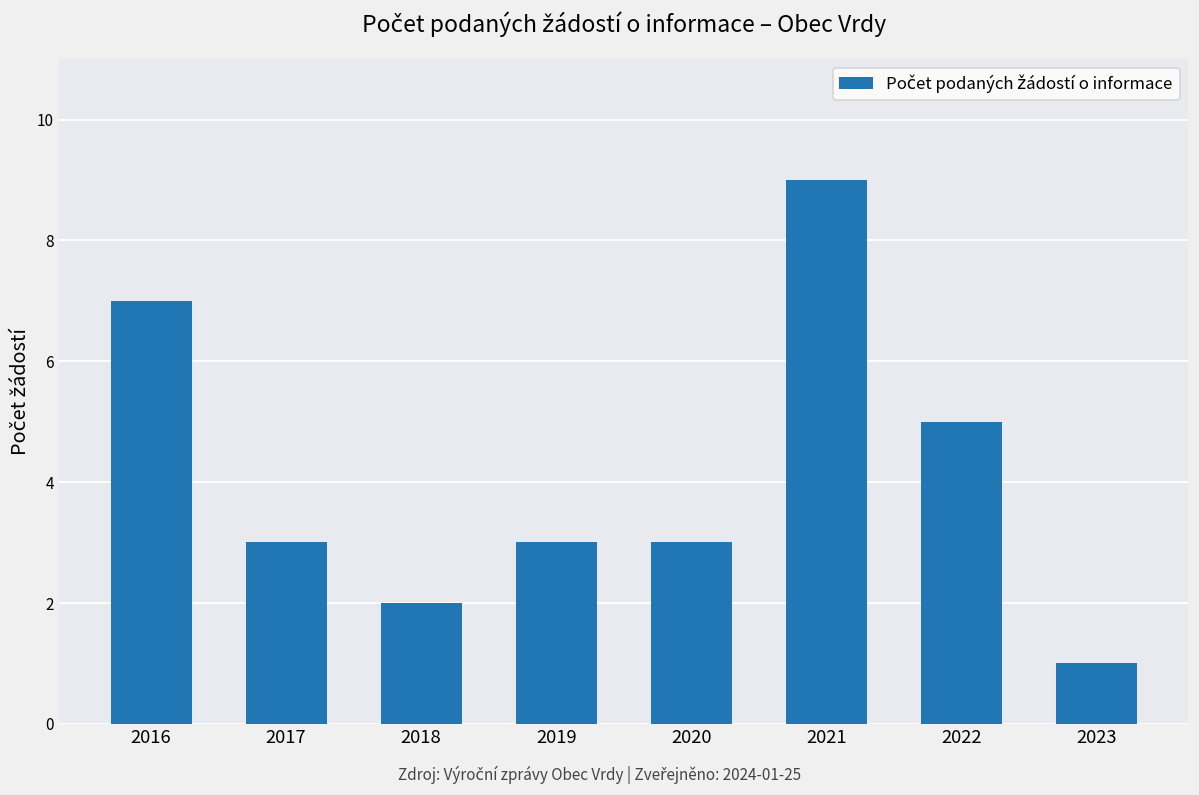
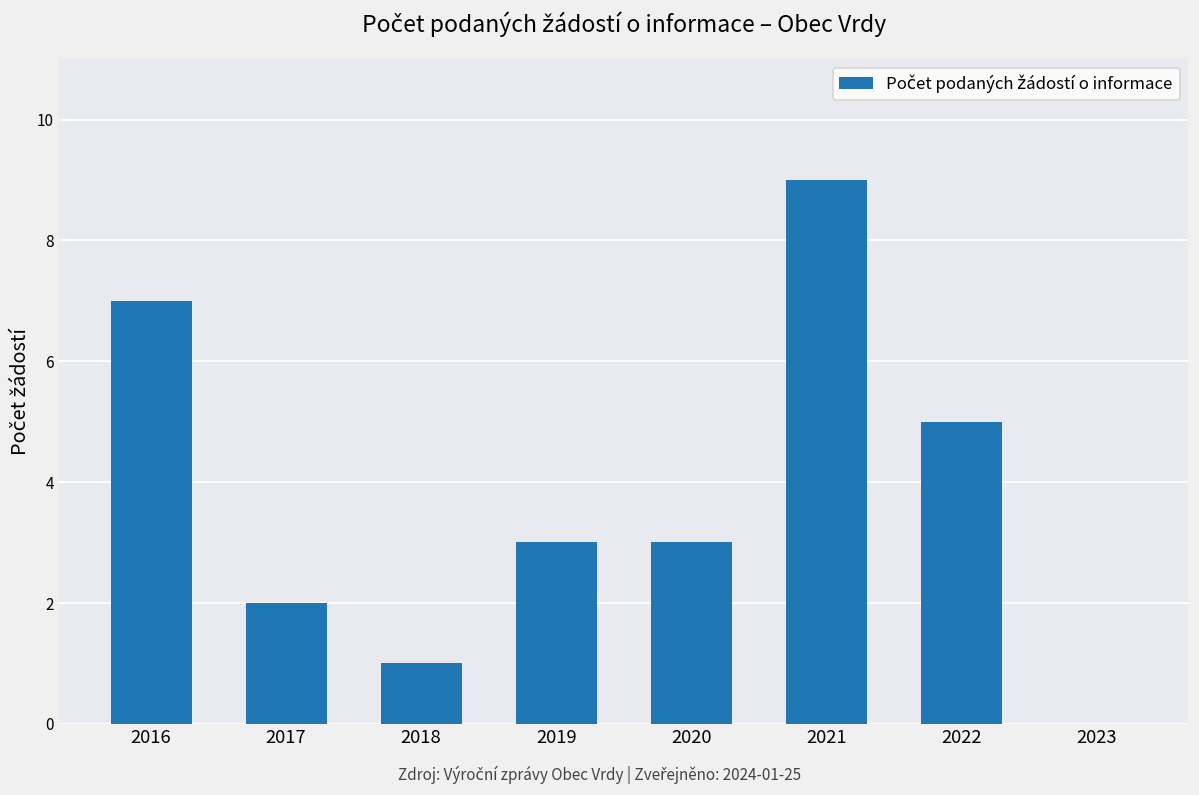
2017: 3 -> 2
2018: 2 -> 1
2023: 1 -> 0
